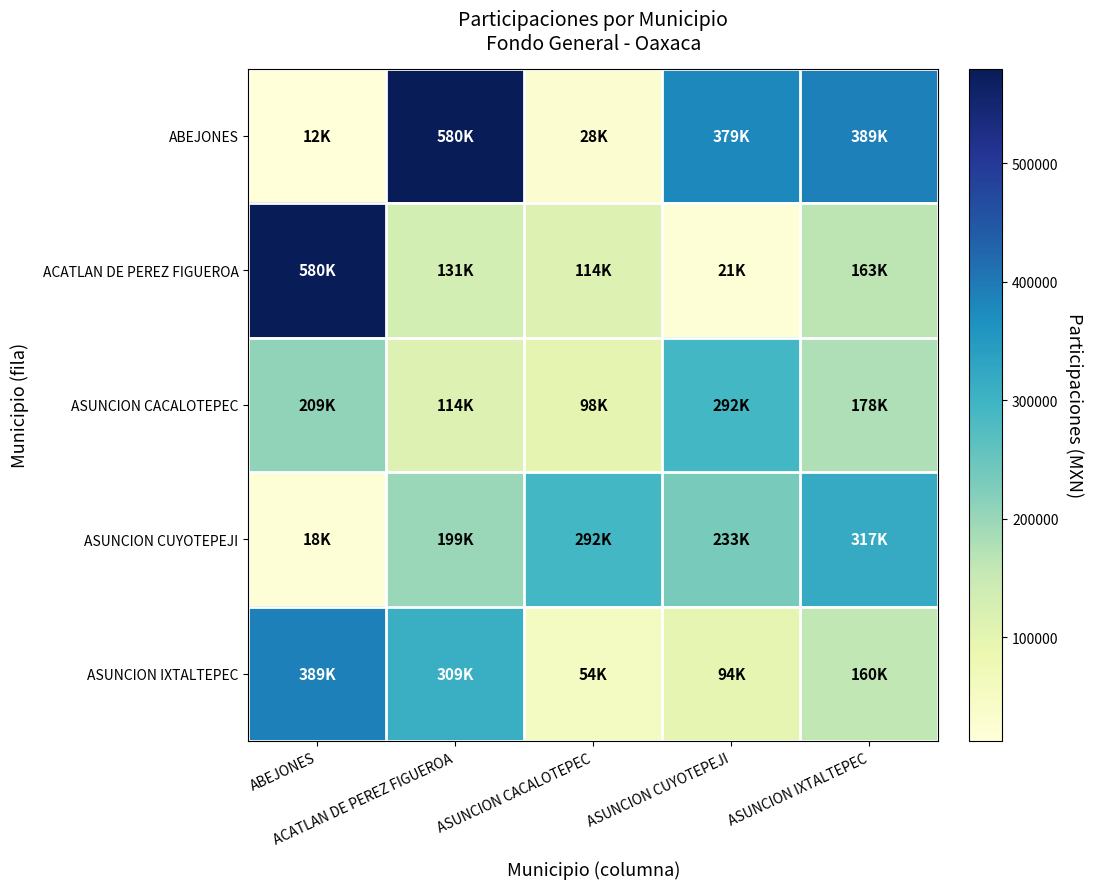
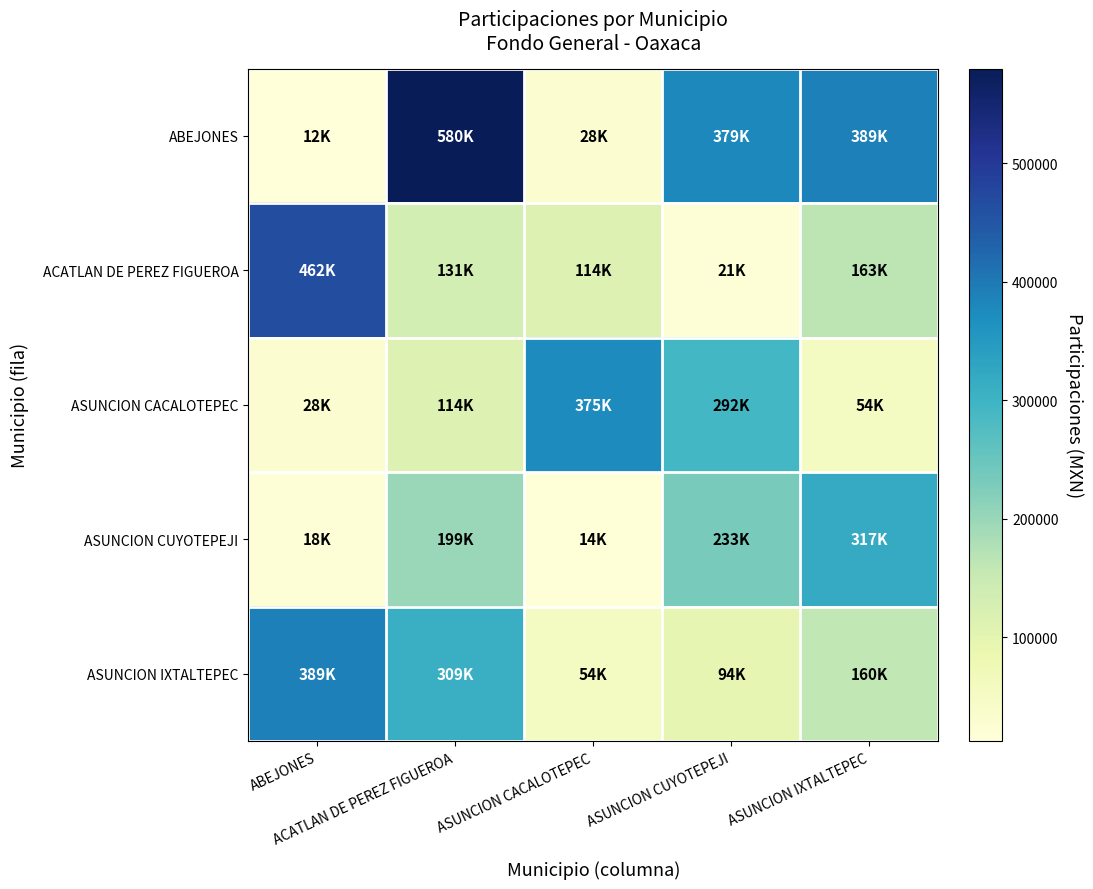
ACATLAN DE PEREZ FIGUEROA, ABEJONES: 580K -> 462K
ASUNCION CACALOTEPEC, ABEJONES: 209K -> 28K
ASUNCION CACALOTEPEC, ASUNCION CACALOTEPEC: 98K -> 375K
ASUNCION CACALOTEPEC, ASUNCION IXTALTEPEC: 178K -> 54K
ASUNCION CUYOTEPEJI, ASUNCION CACALOTEPEC: 292K -> 14K
